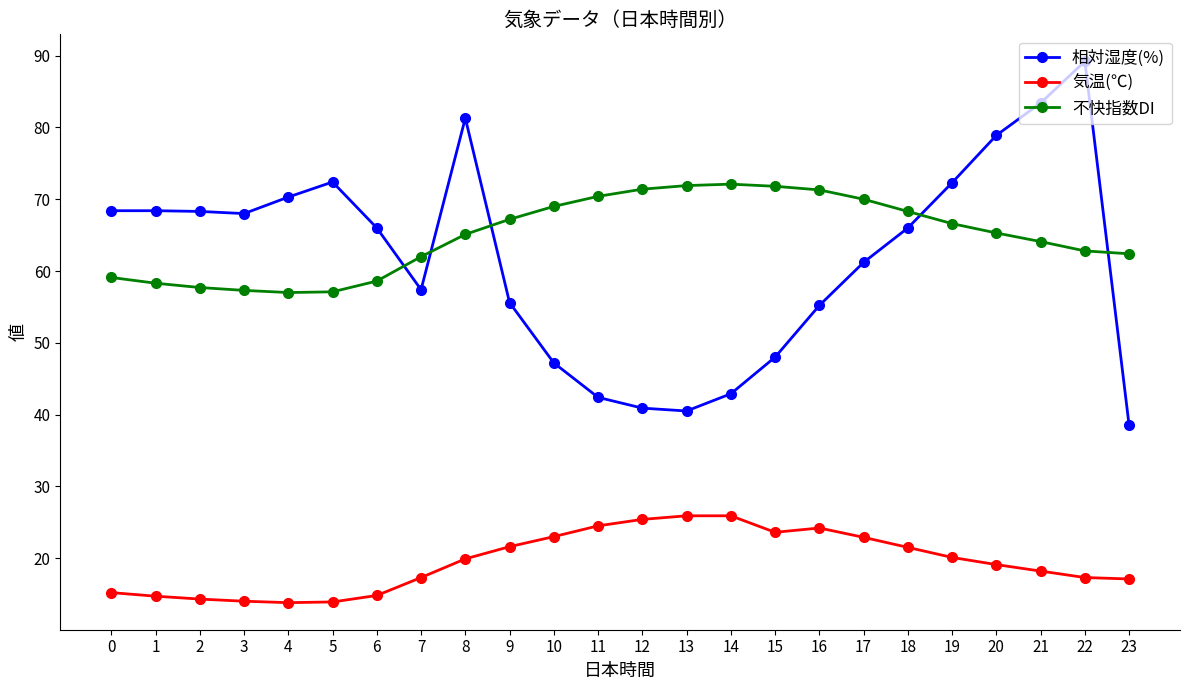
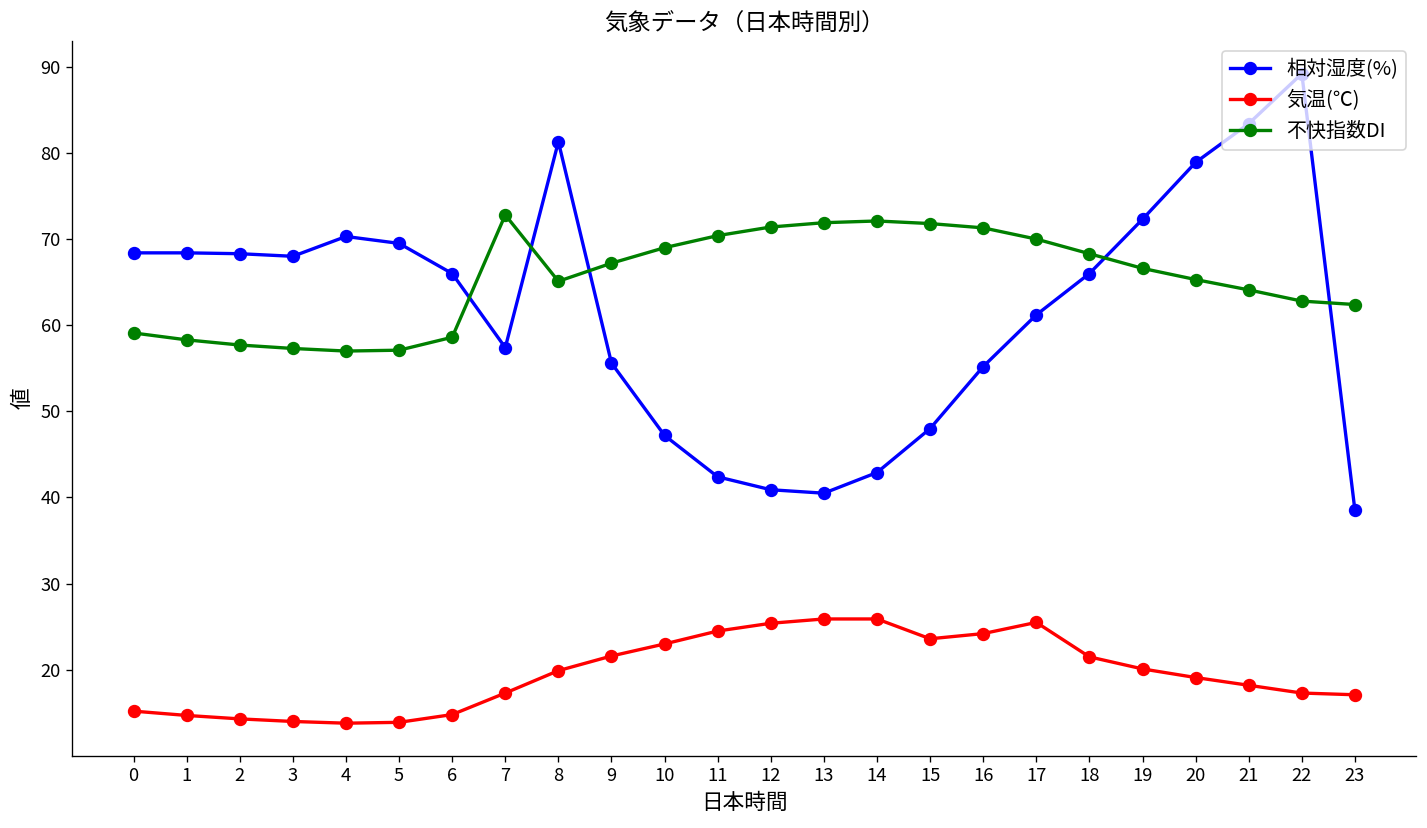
相対湿度(%), 5: 72 -> 70
不快指数DI, 7: 62 -> 73
気温(℃), 17: 23 -> 26
